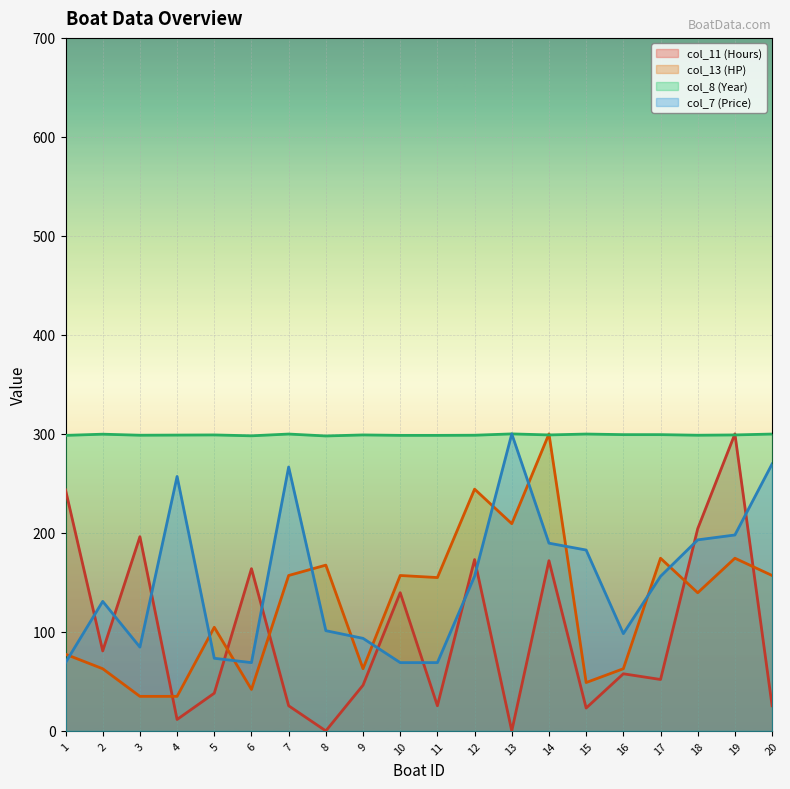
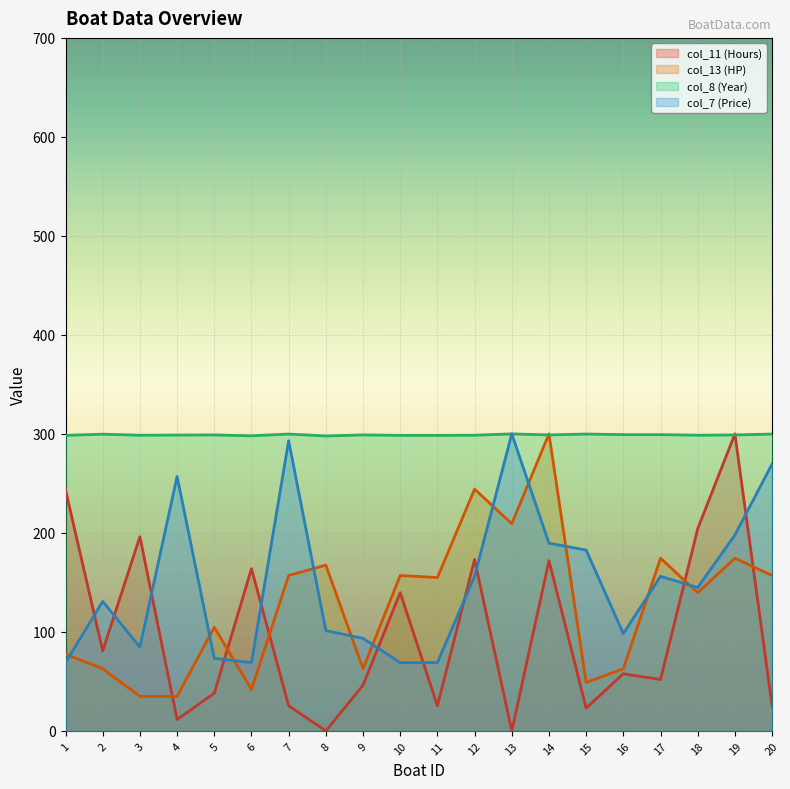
col_7 (Price), 7: 270 -> 290
col_7 (Price), 18: 190 -> 140
